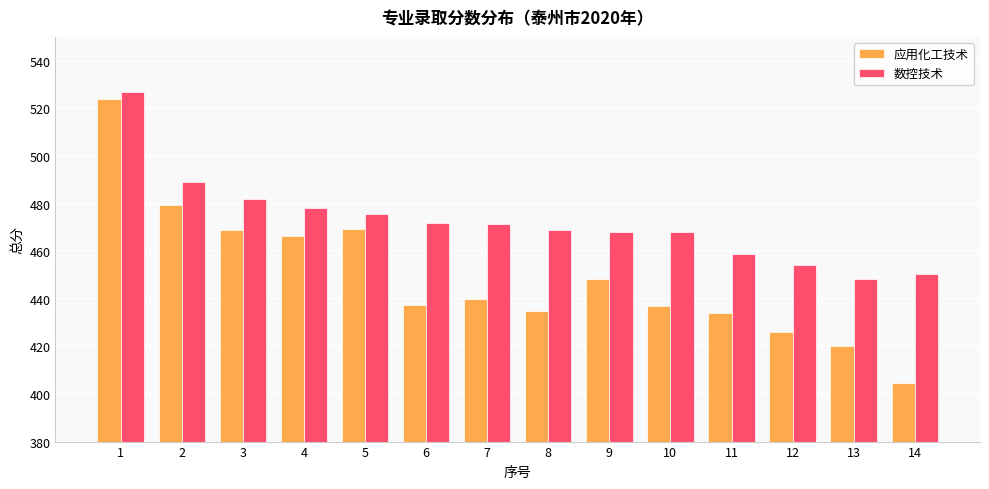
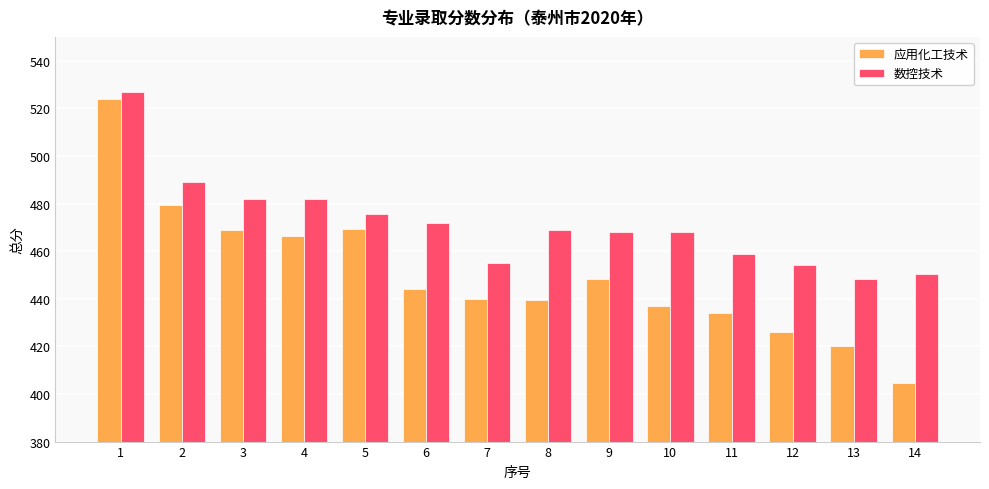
数控技术, 4: 478 -> 482
应用化工技术, 6: 437 -> 444
数控技术, 7: 472 -> 455
应用化工技术, 8: 435 -> 440
